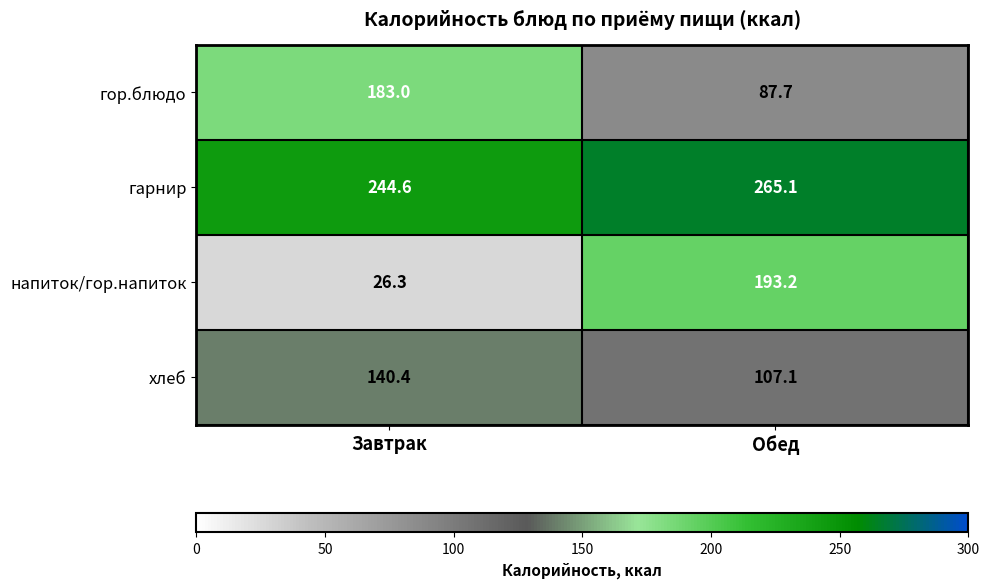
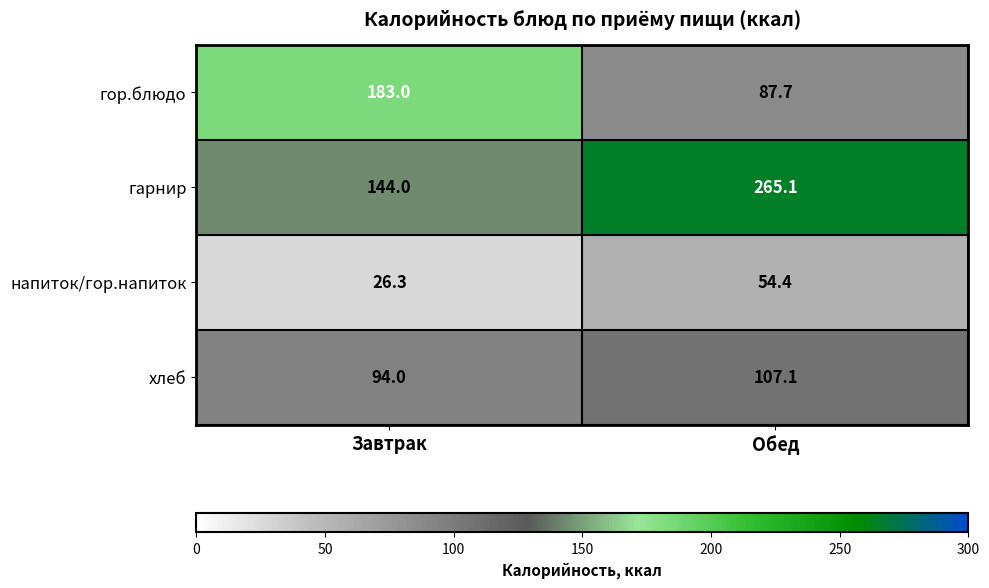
гарнир, Завтрак: 244.6 -> 144.0
напиток/гор.напиток, Обед: 193.2 -> 54.4
хлеб, Завтрак: 140.4 -> 94.0
